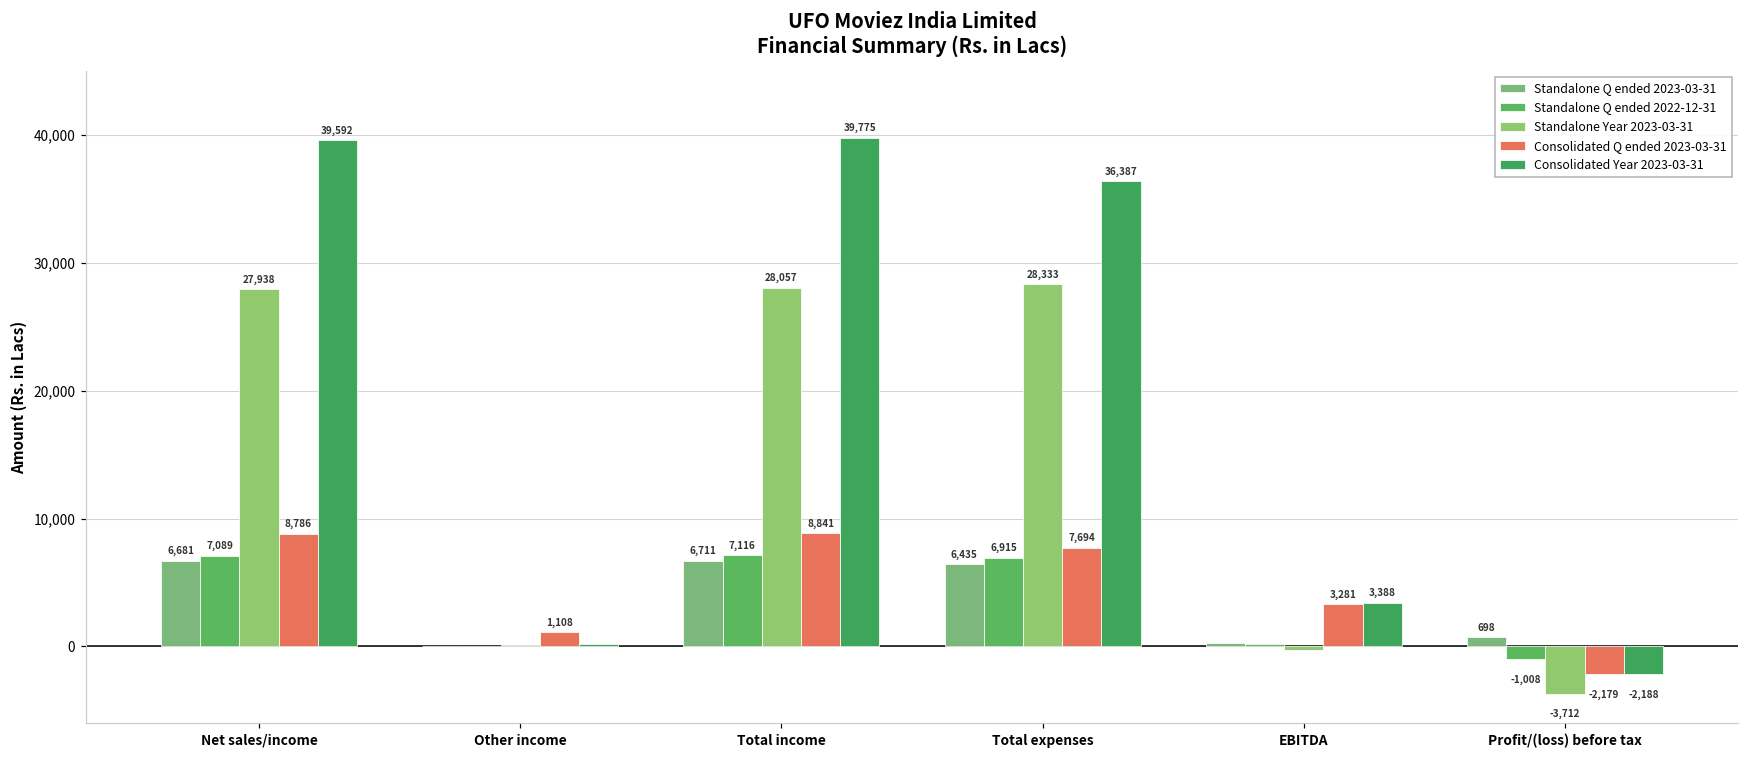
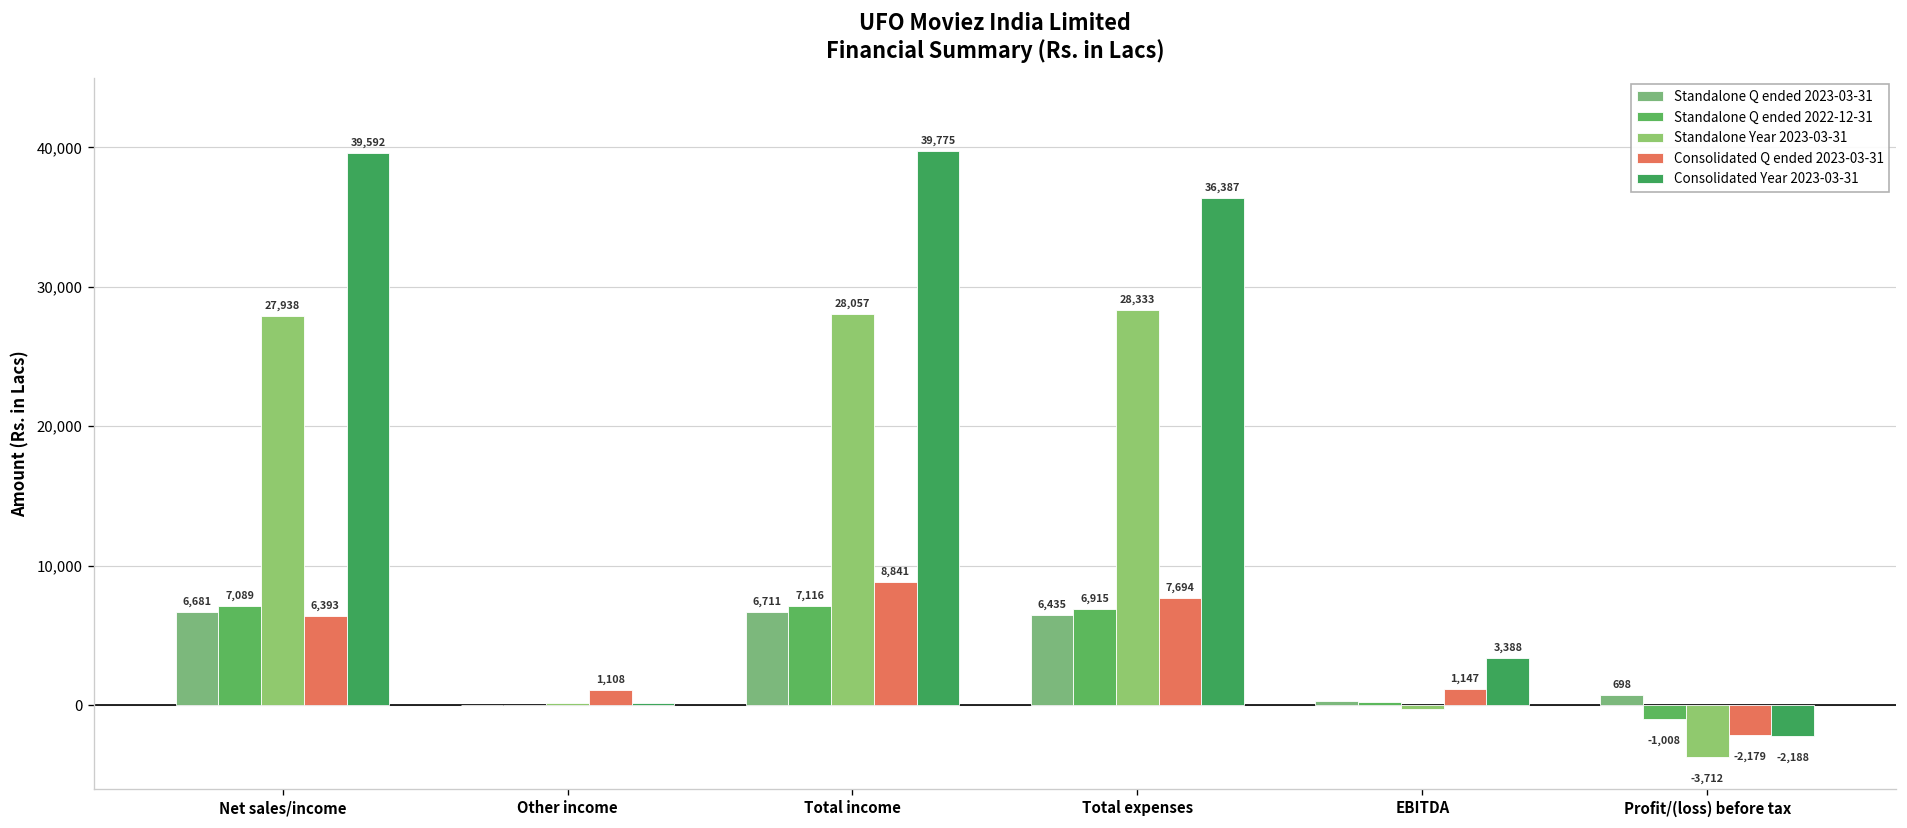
Consolidated Q ended 2023-03-31, Net sales/income: 8,786 -> 6,393
Consolidated Q ended 2023-03-31, EBITDA: 3,281 -> 1,147
